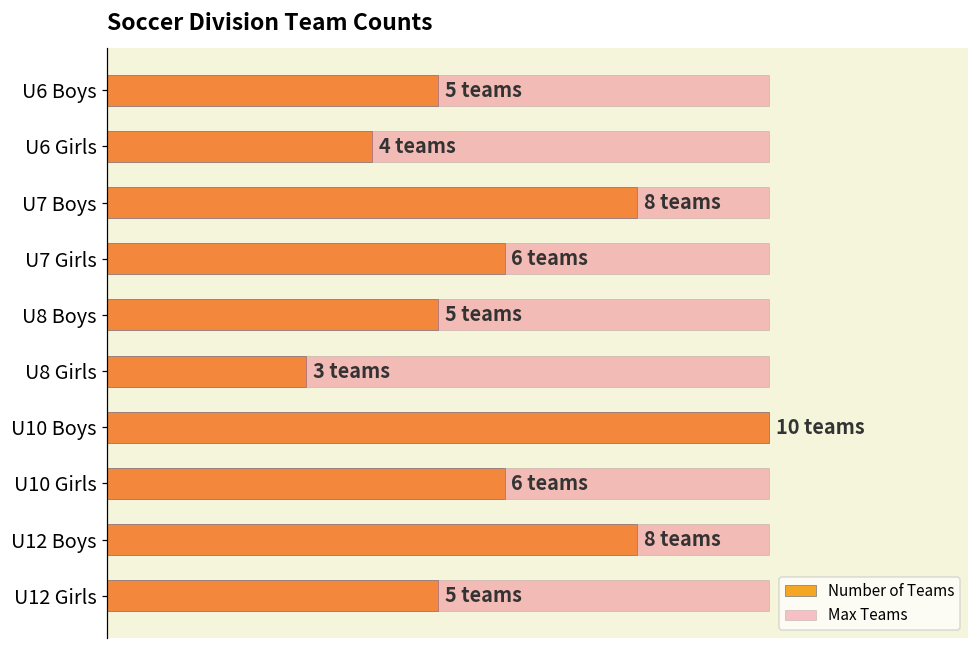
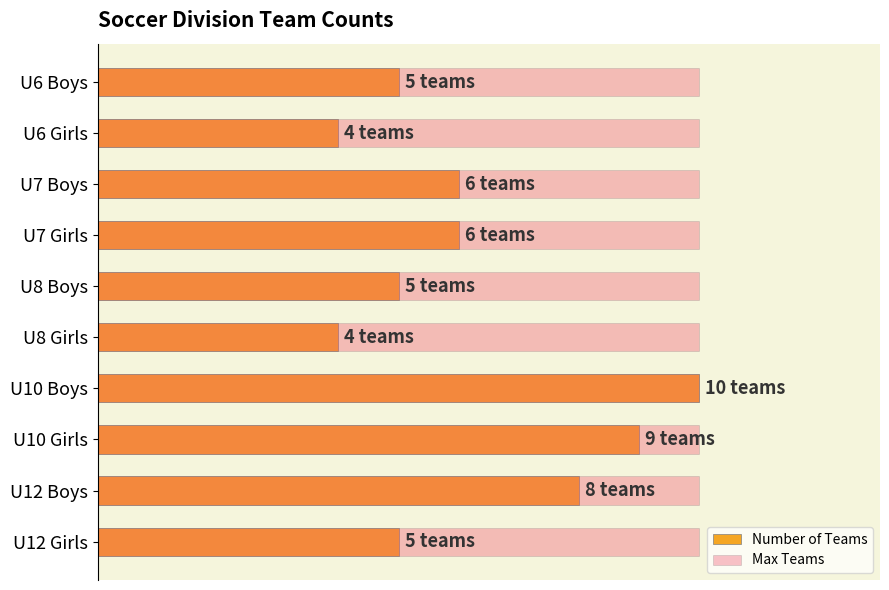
Number of Teams, U7 Boys: 8 -> 6
Number of Teams, U8 Girls: 3 -> 4
Number of Teams, U10 Girls: 6 -> 9
